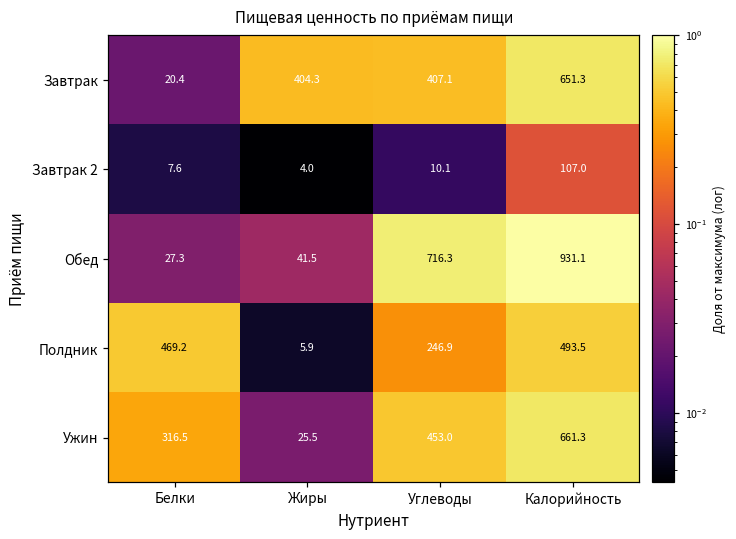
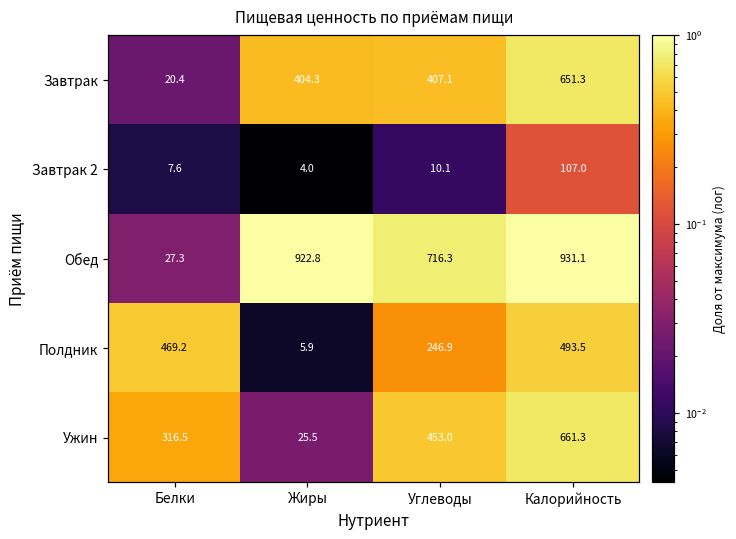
Обед, Жиры: 41.5 -> 922.8
